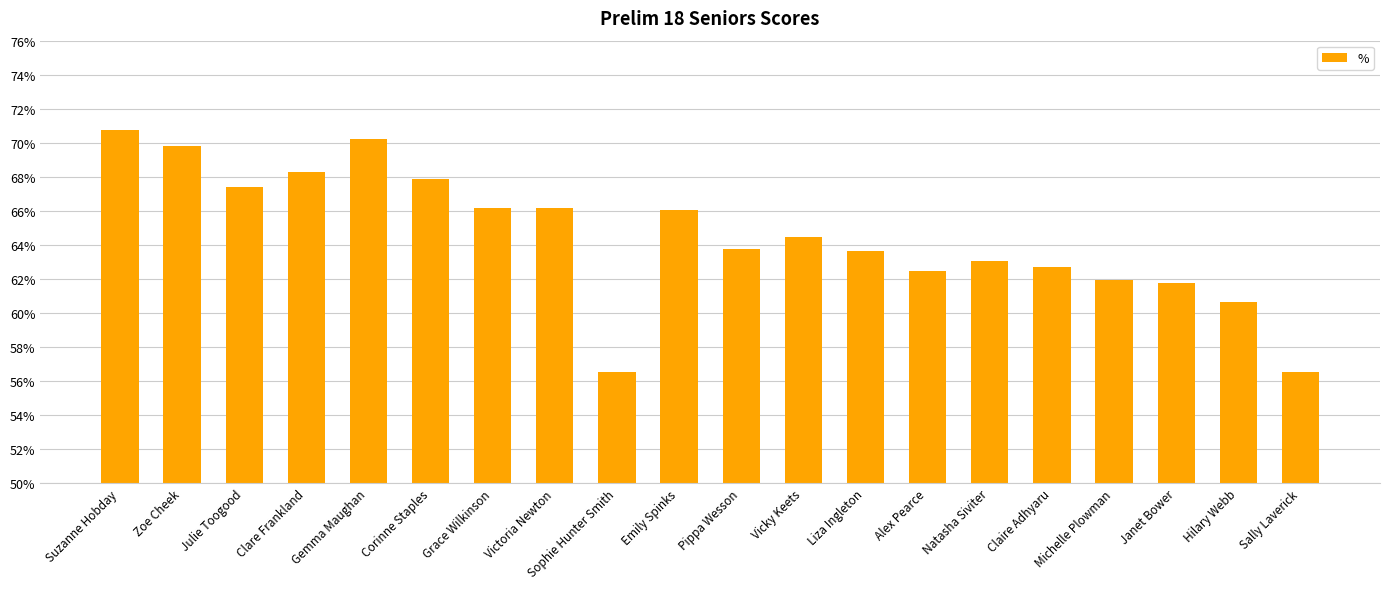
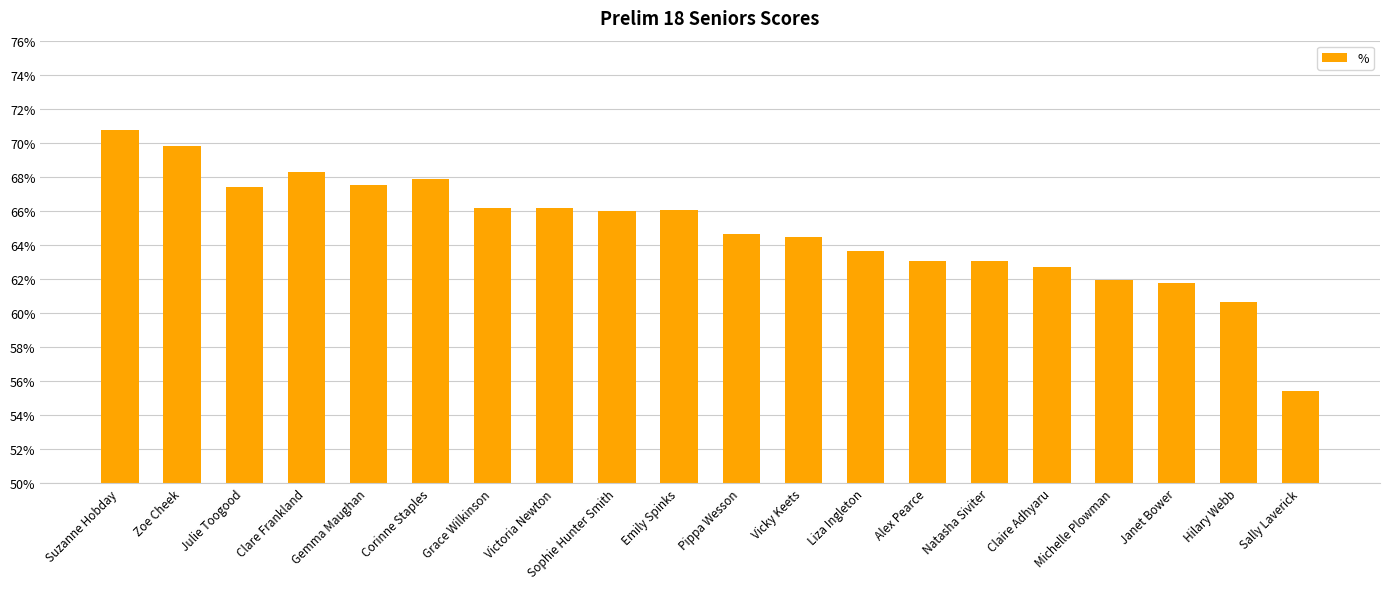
Gemma Maughan: 70.2% -> 67.5%
Sophie Hunter Smith: 56.5% -> 66.0%
Pippa Wesson: 63.8% -> 64.6%
Alex Pearce: 62.4% -> 63.1%
Sally Laverick: 56.5% -> 55.4%
